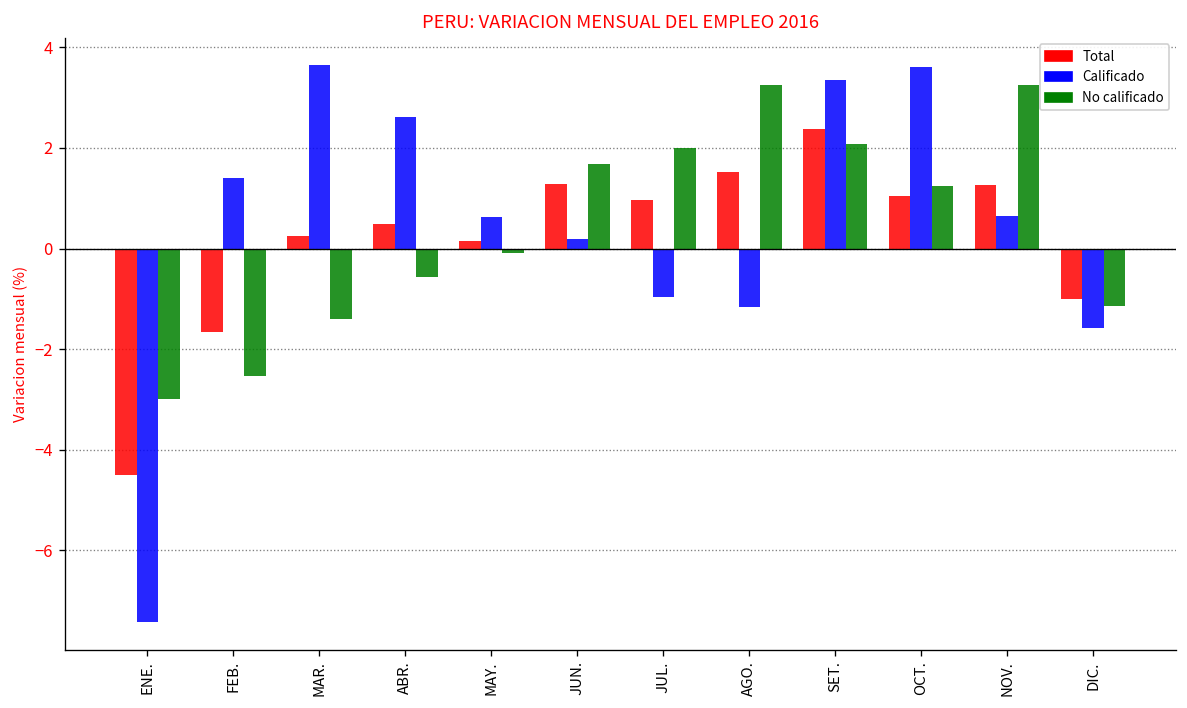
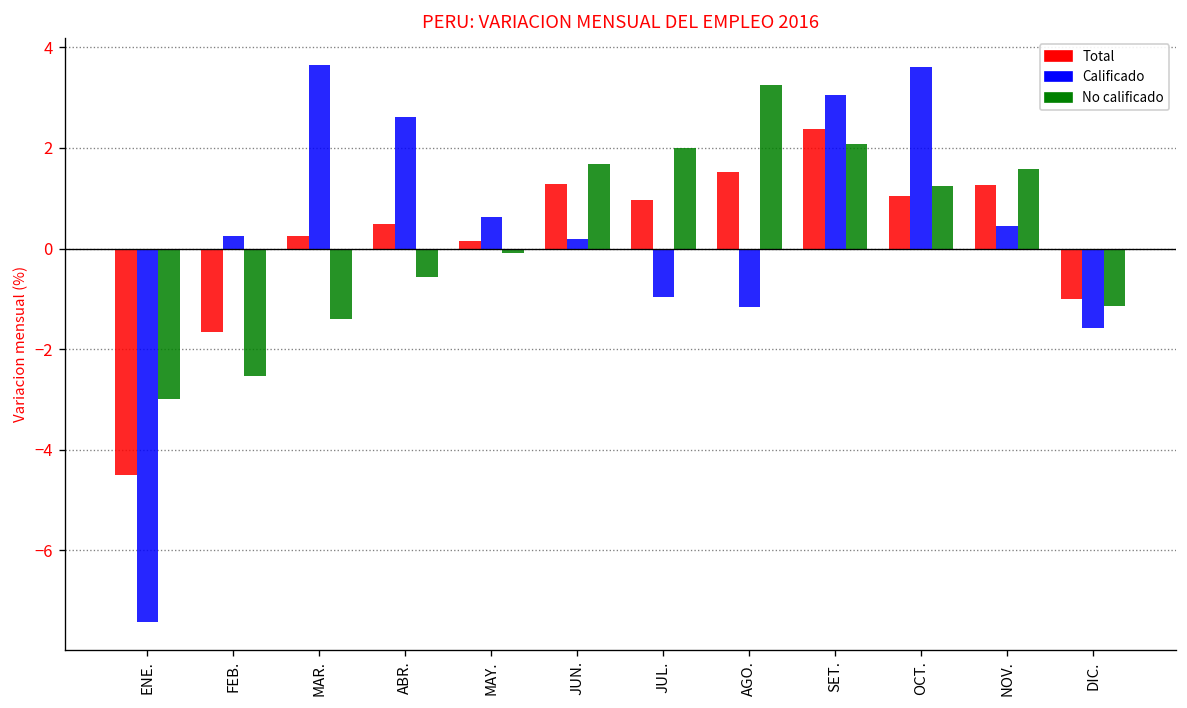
Calificado, FEB.: 1.4 -> 0.3
Calificado, SET.: 3.3 -> 3.1
Calificado, NOV.: 0.7 -> 0.5
No calificado, NOV.: 3.2 -> 1.6
